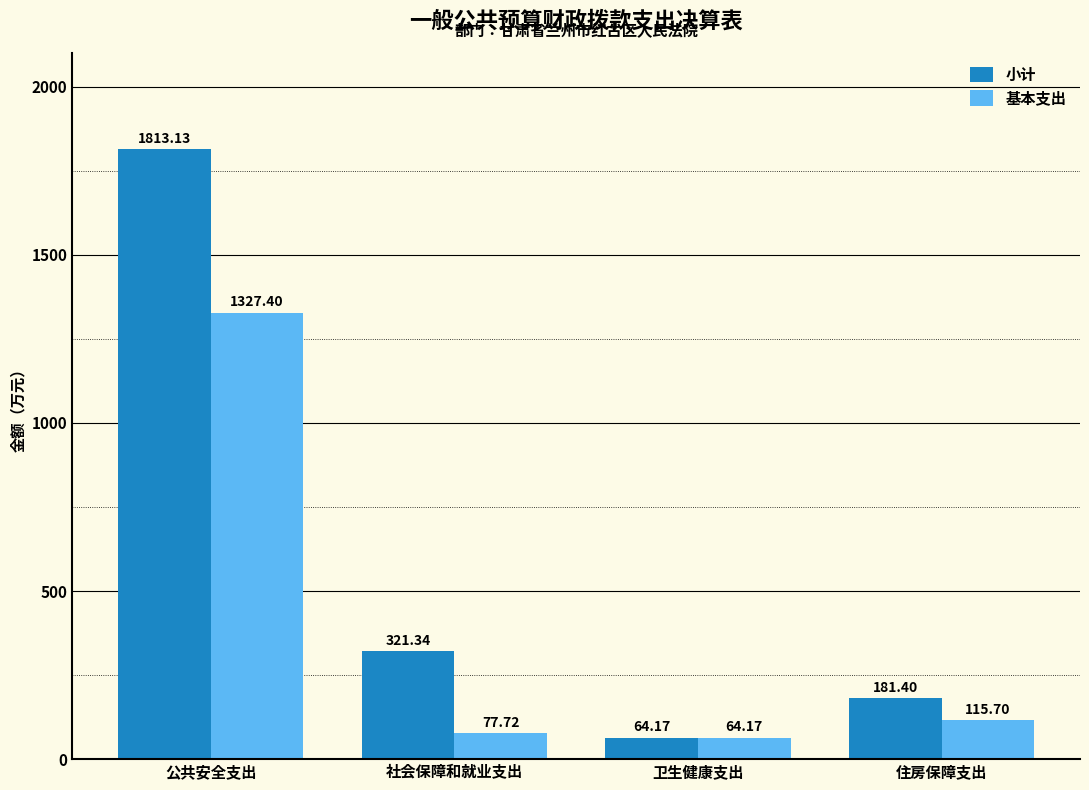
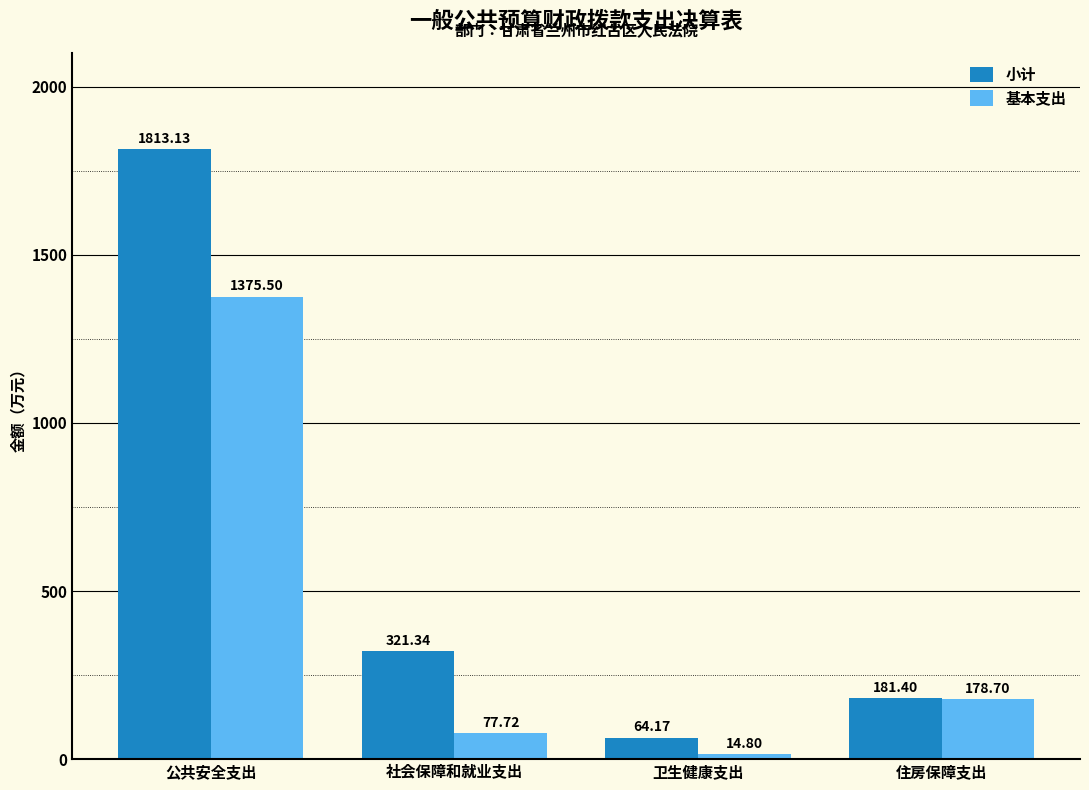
基本支出, 公共安全支出: 1327.40 -> 1375.50
基本支出, 卫生健康支出: 64.17 -> 14.80
基本支出, 住房保障支出: 115.70 -> 178.70
